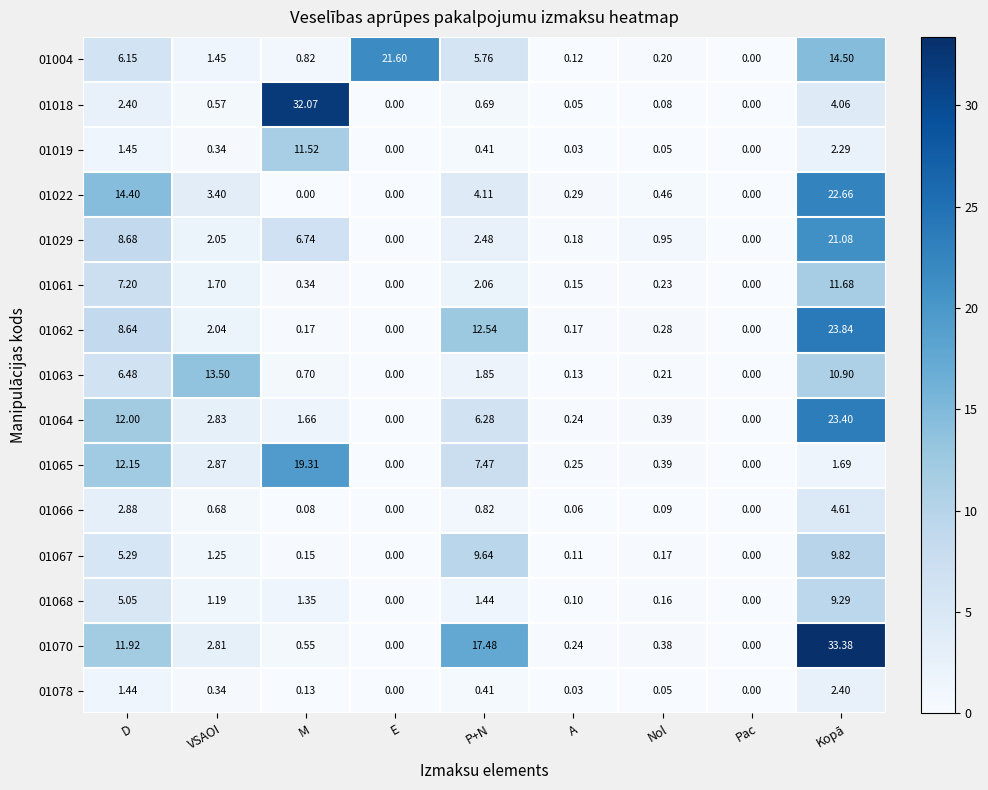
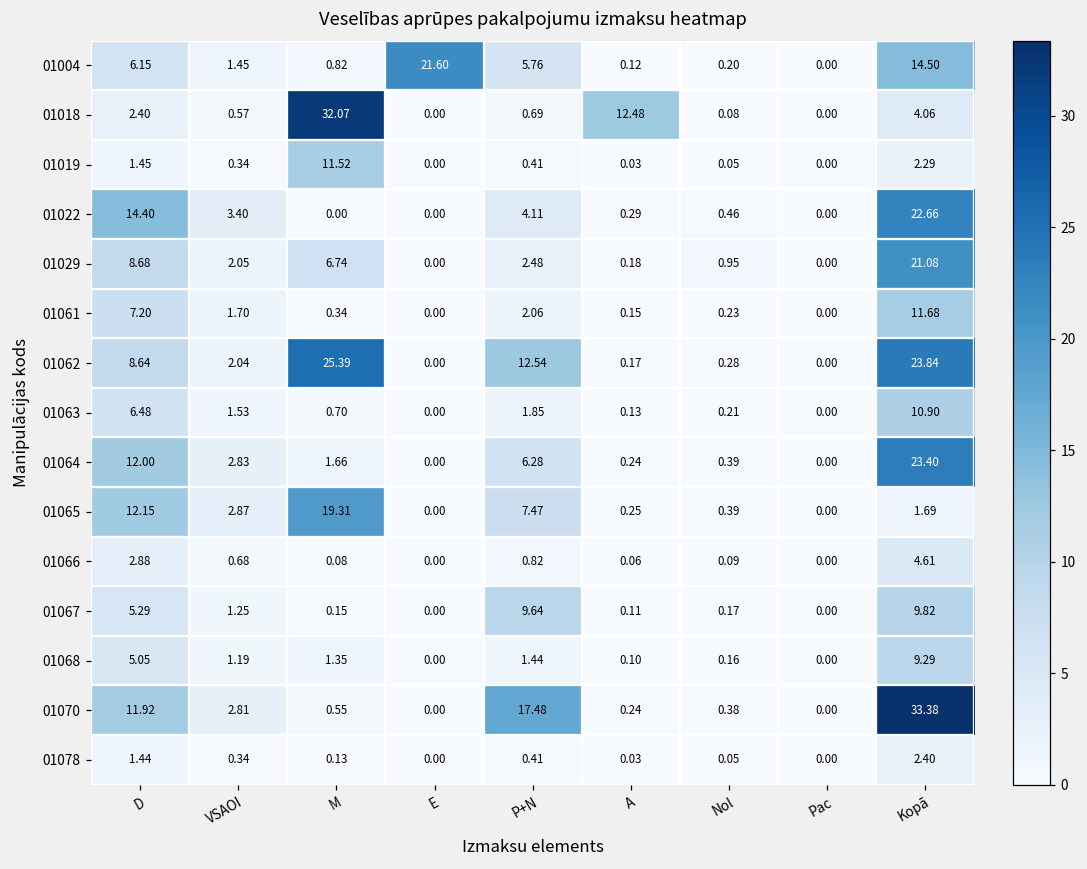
01018, A: 0.05 -> 12.48
01062, M: 0.17 -> 25.39
01063, VSAOI: 13.50 -> 1.53
